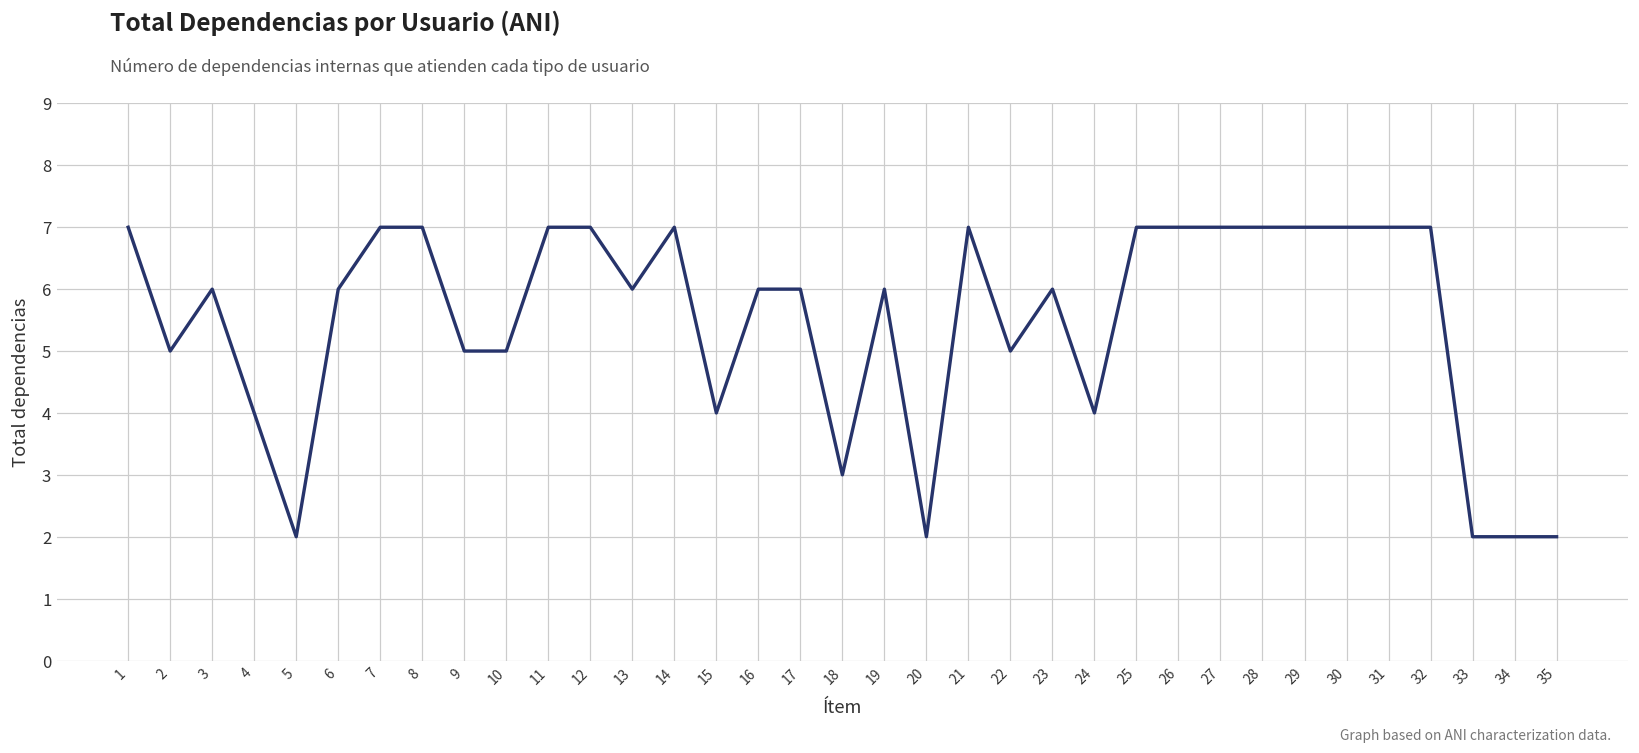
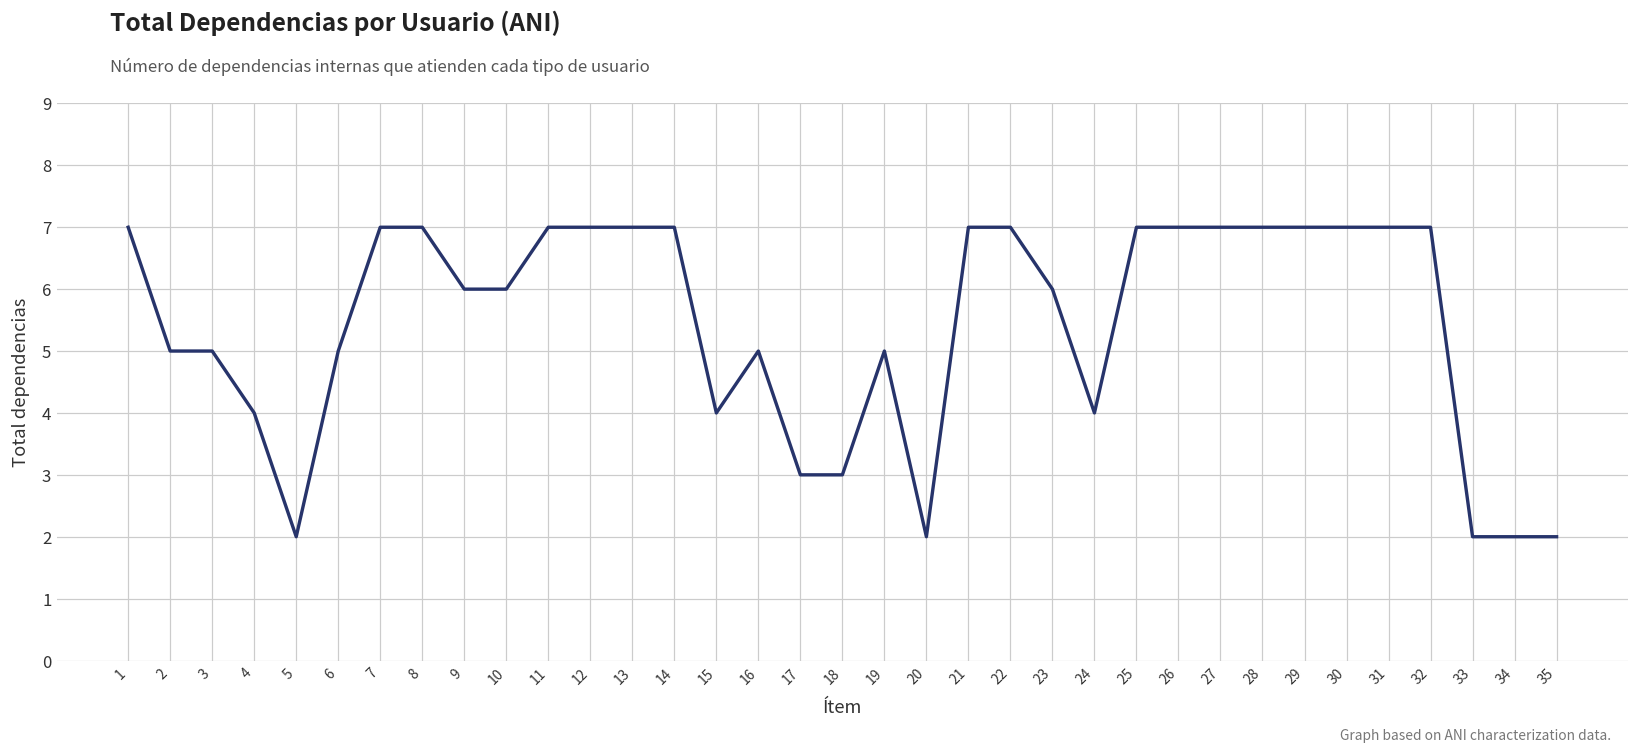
3: 6 -> 5
6: 6 -> 5
9: 5 -> 6
10: 5 -> 6
13: 6 -> 7
16: 6 -> 5
17: 6 -> 3
19: 6 -> 5
22: 5 -> 7
